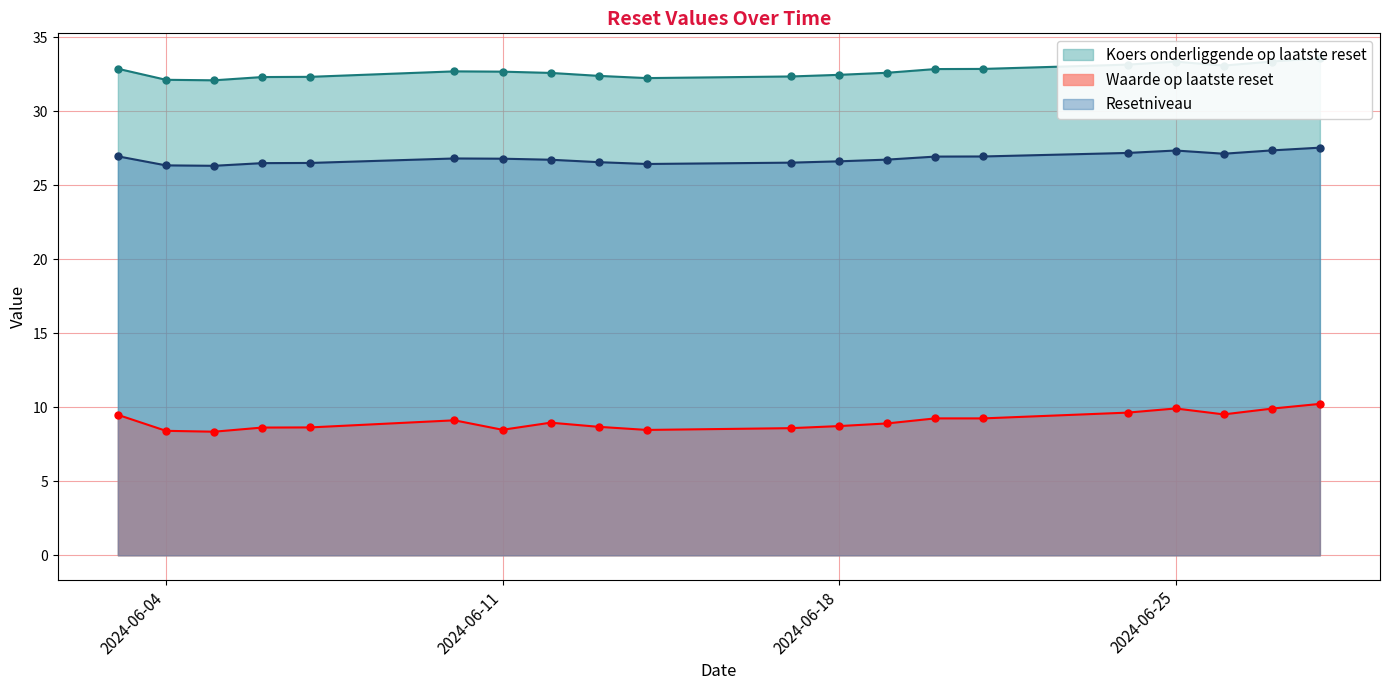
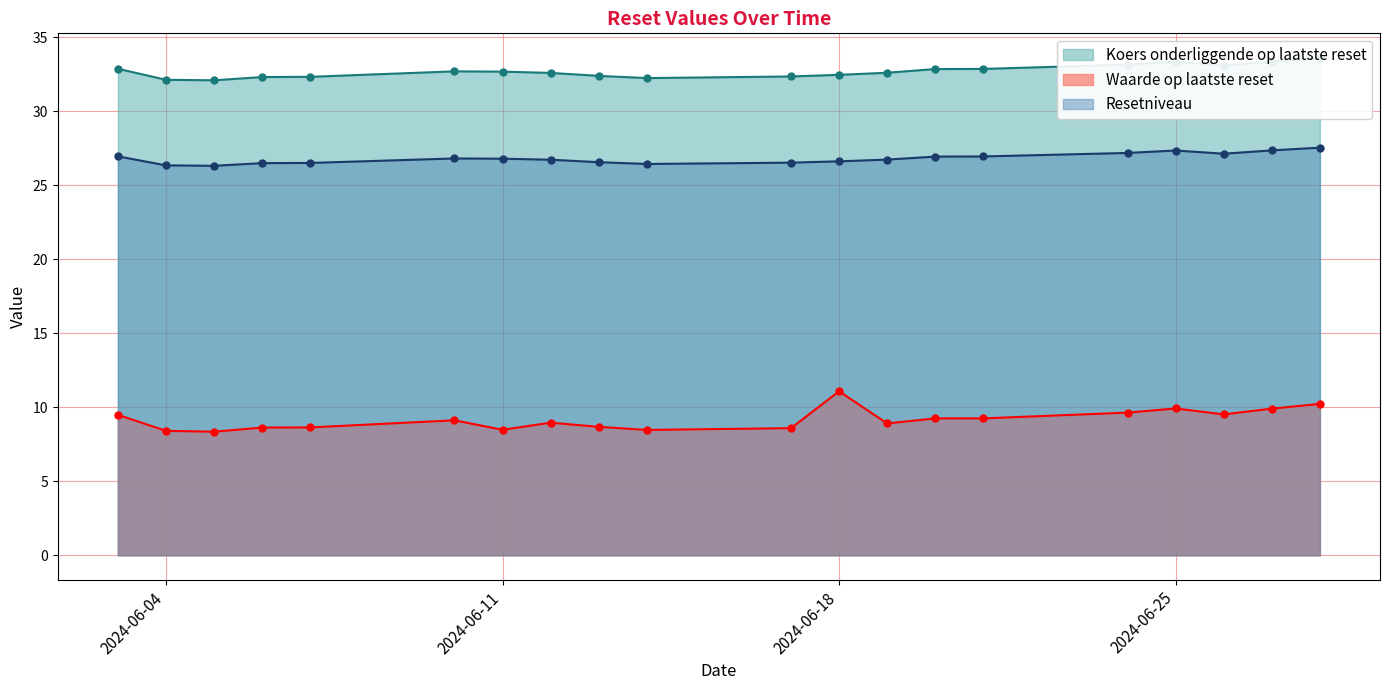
Waarde op laatste reset, 2024-06-18: 8.7 -> 11.1
